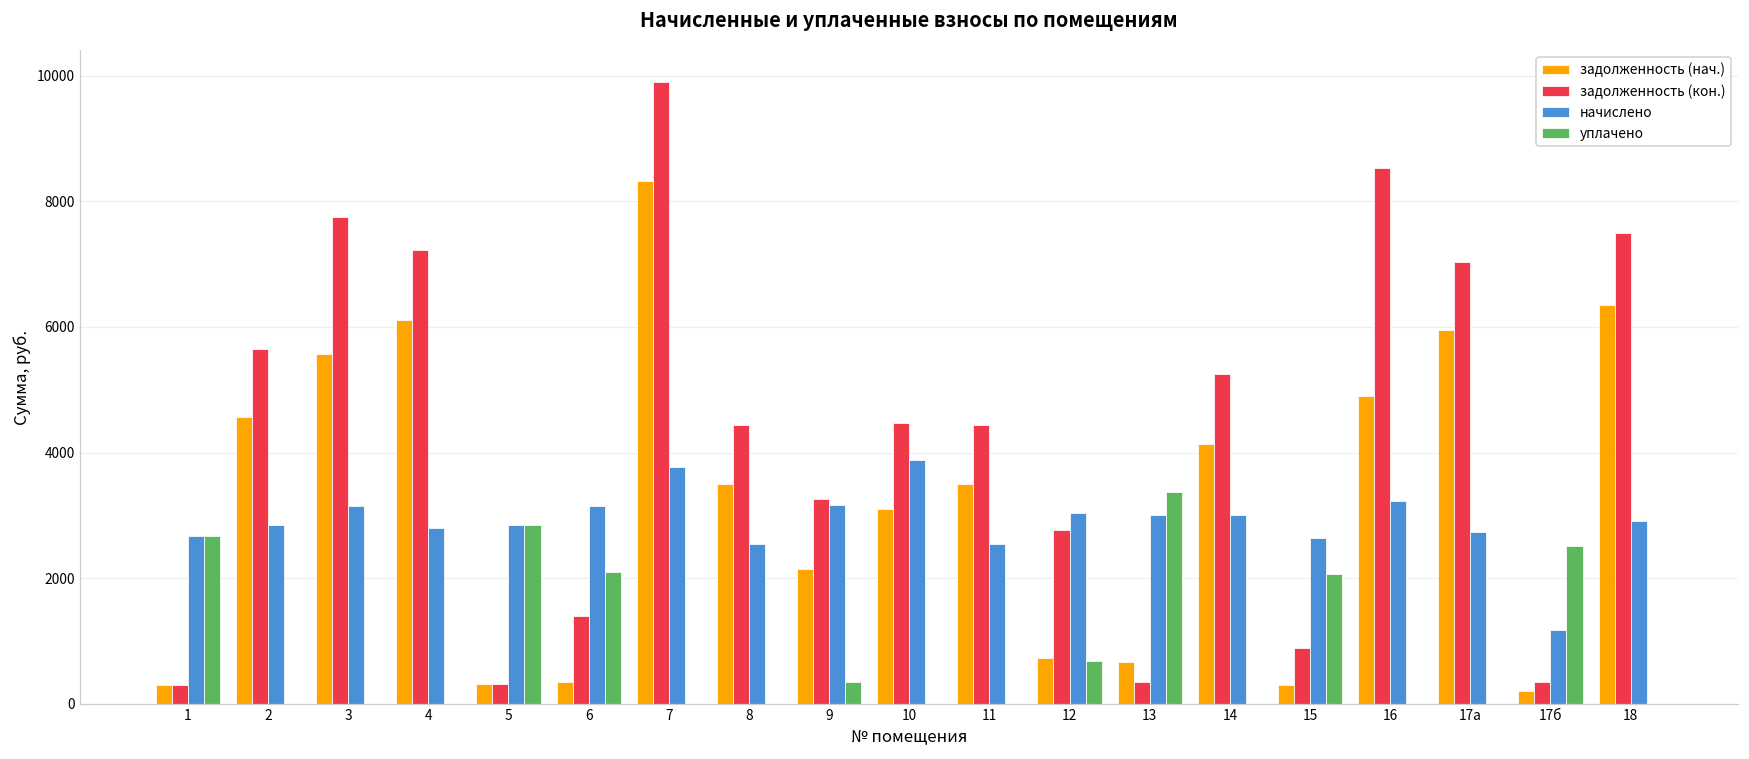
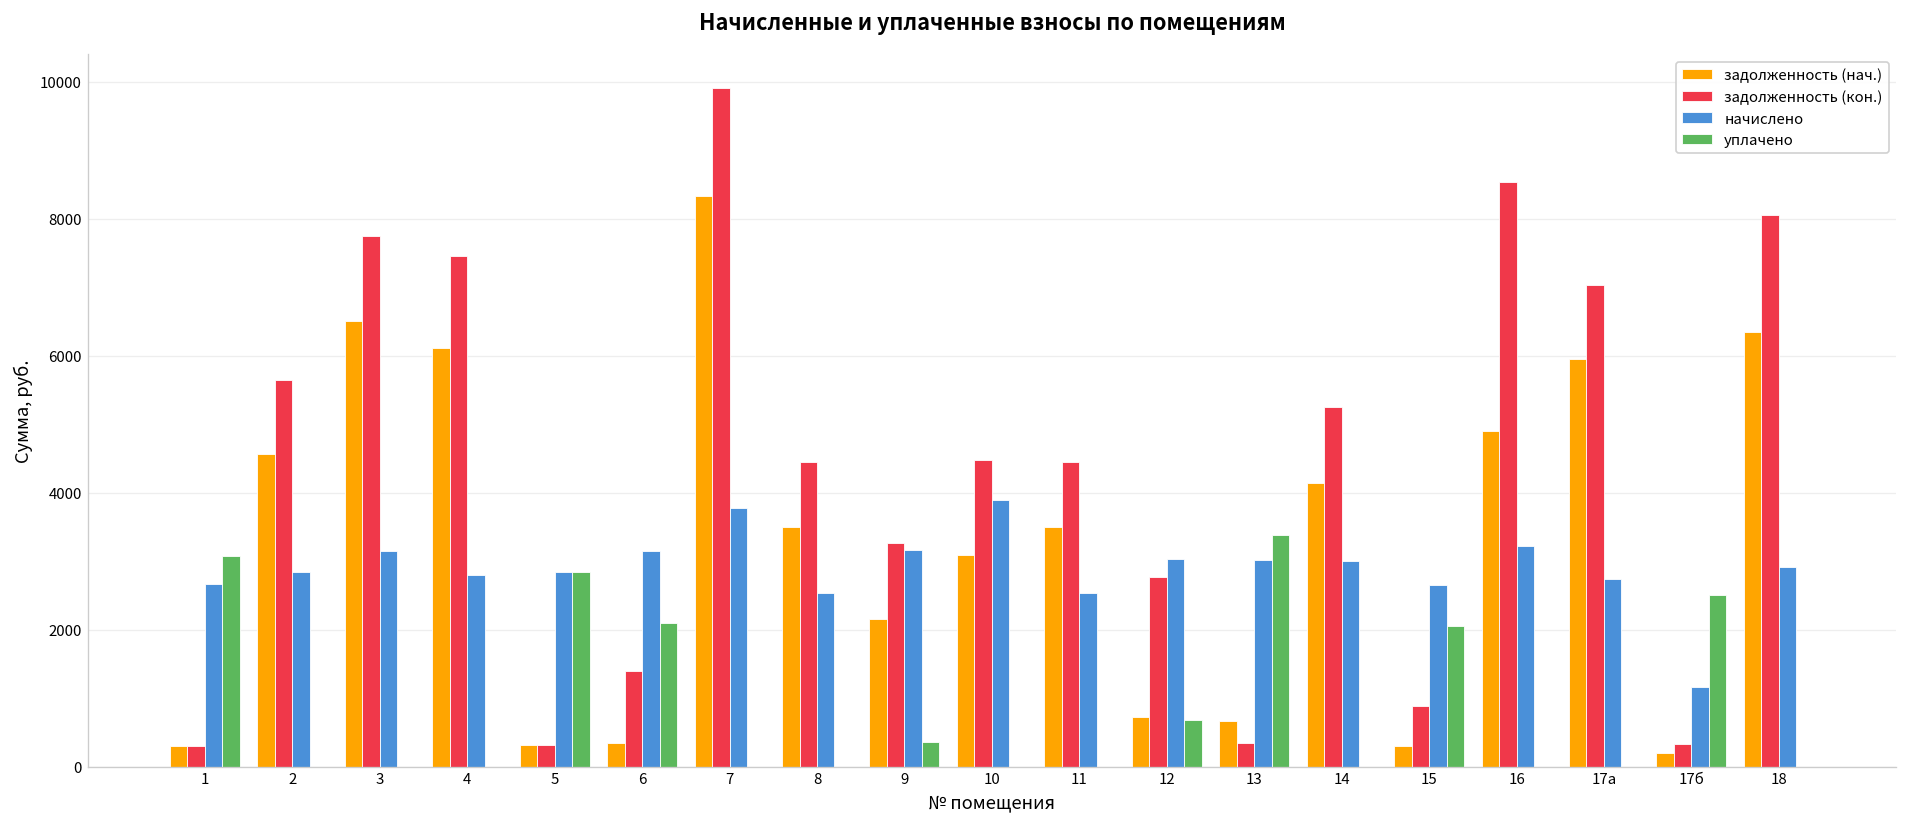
уплачено, 1: 2700 -> 3100
задолженность (нач.), 3: 5600 -> 6500
задолженность (кон.), 4: 7200 -> 7500
задолженность (кон.), 18: 7500 -> 8000
